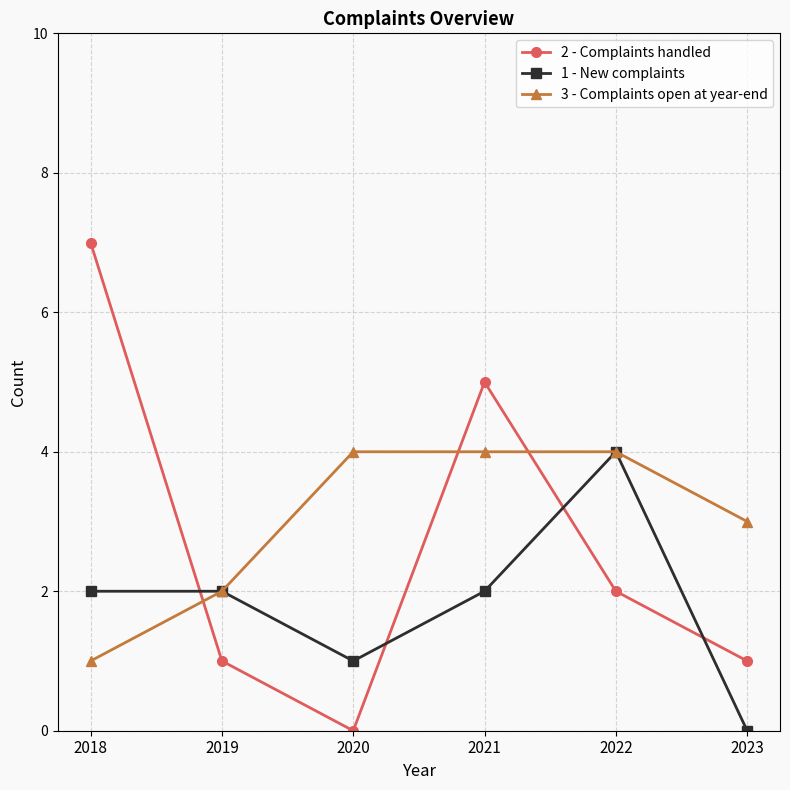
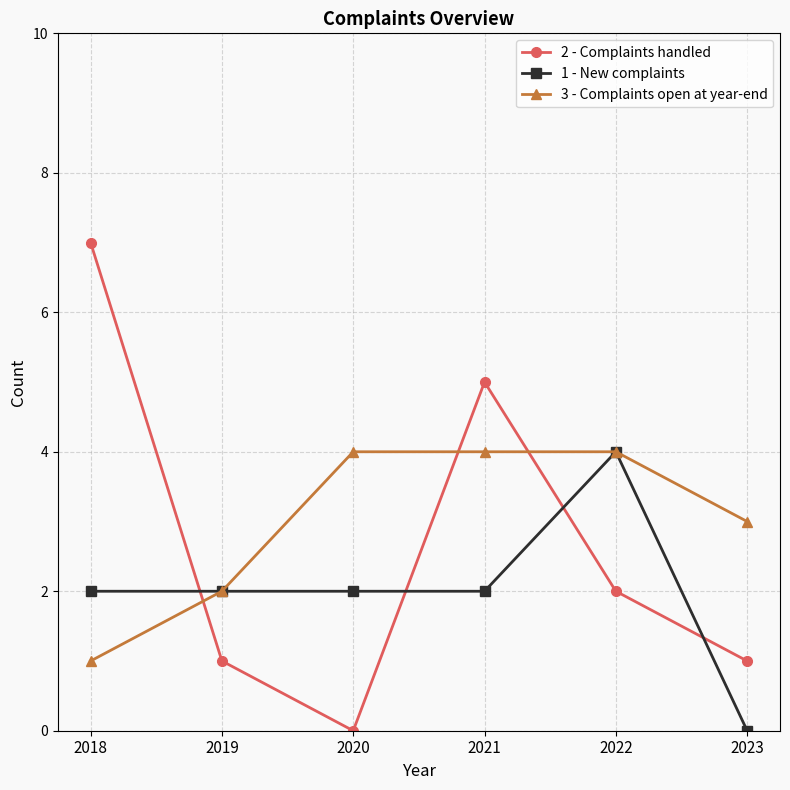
1 - New complaints, 2020: 1 -> 2
